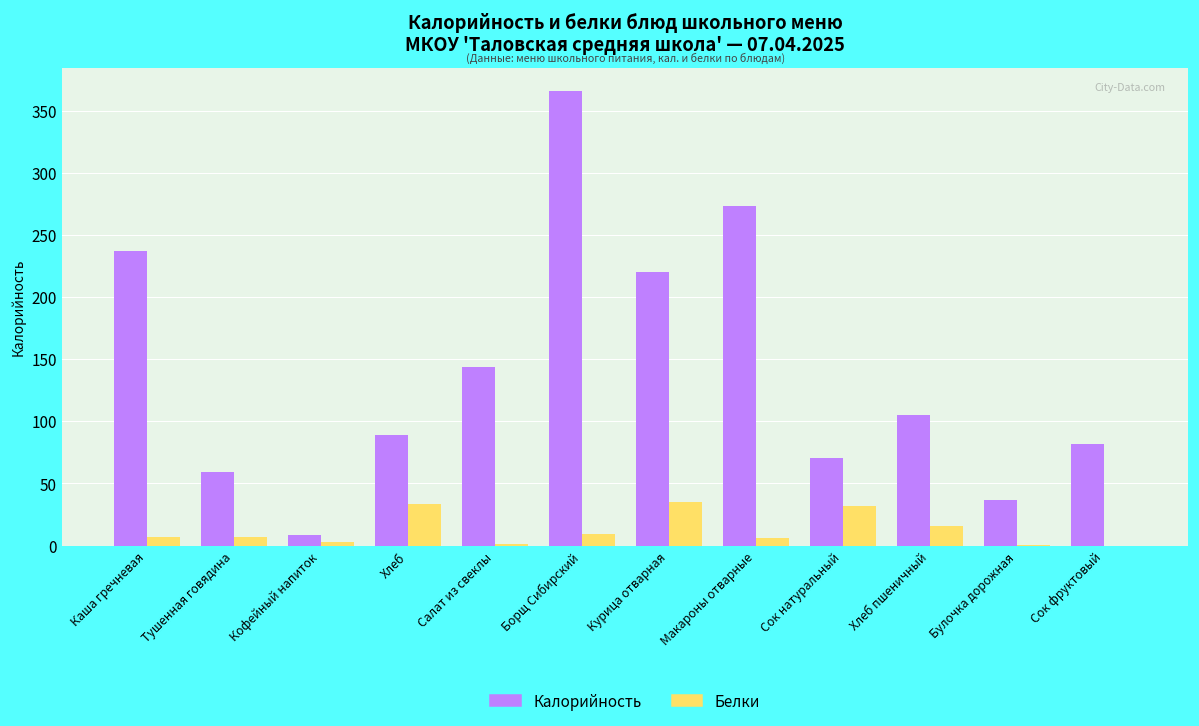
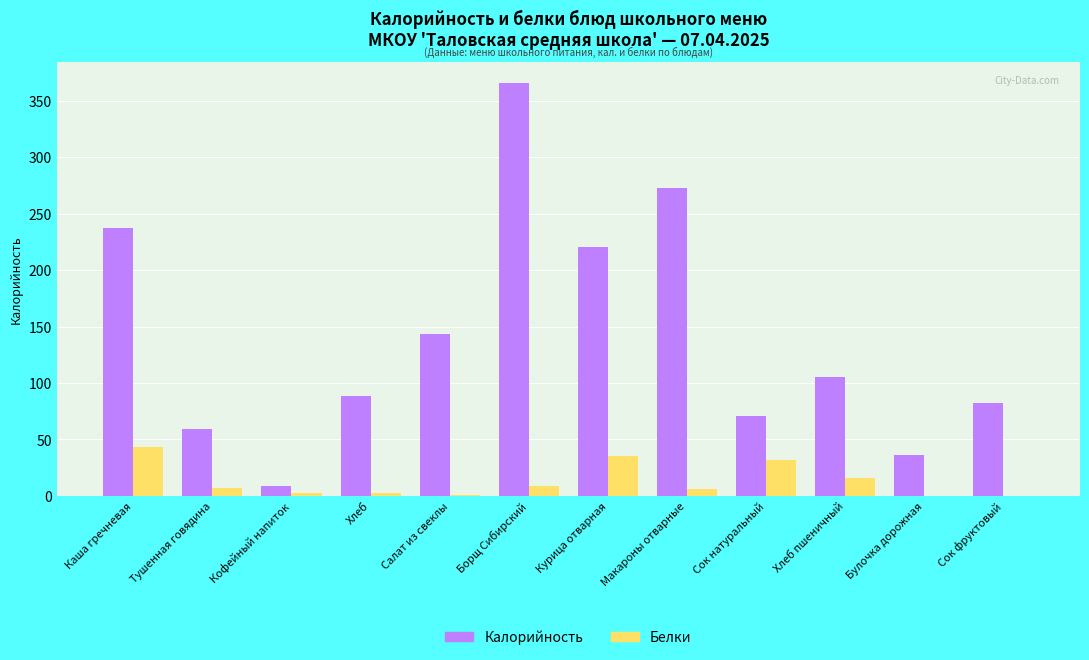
Белки, Каша гречневая: 7 -> 43
Белки, Хлеб: 34 -> 3
